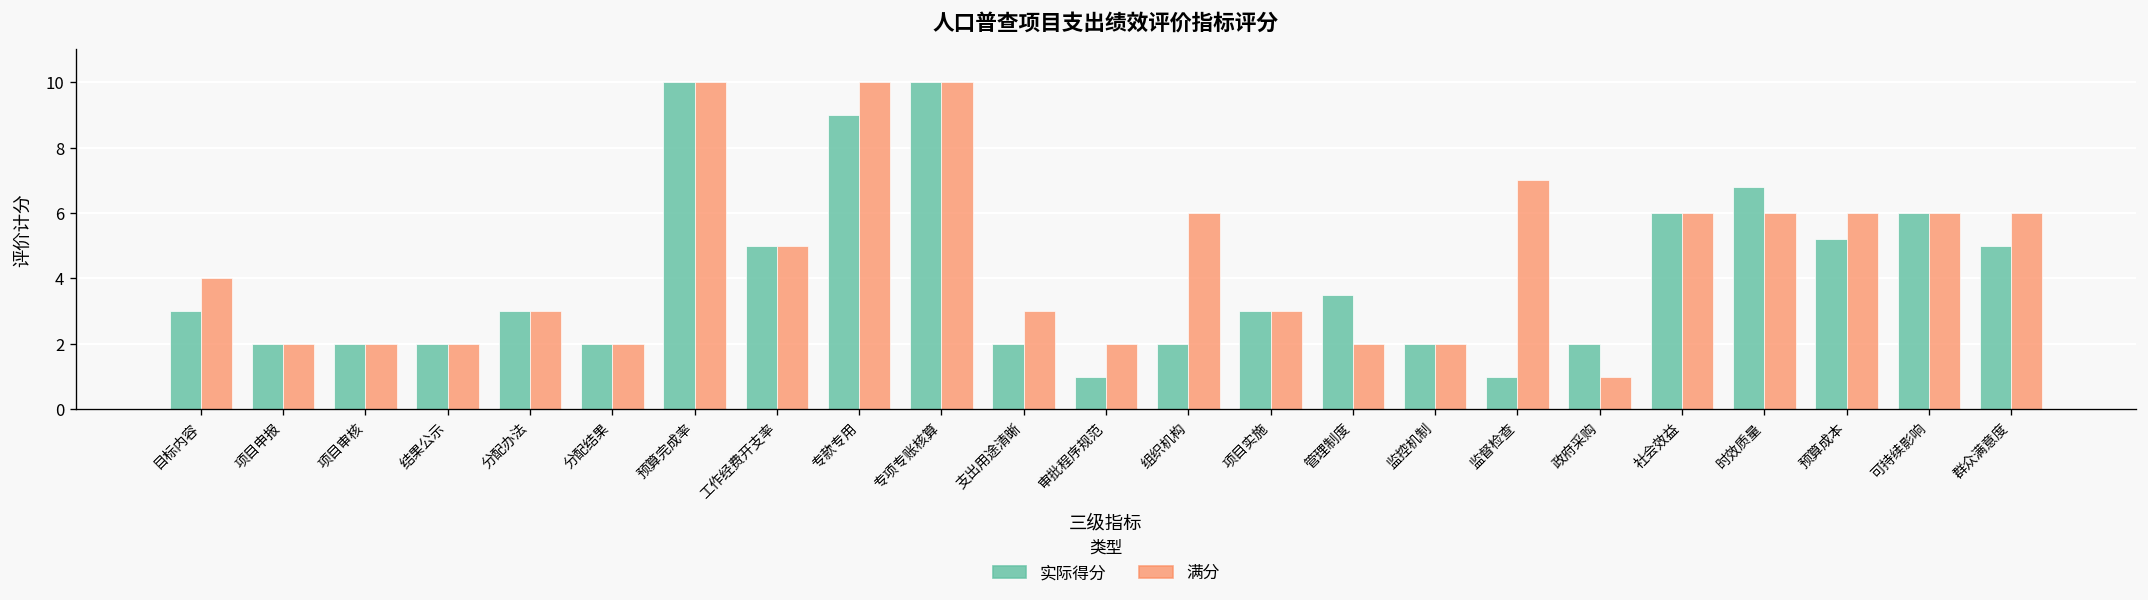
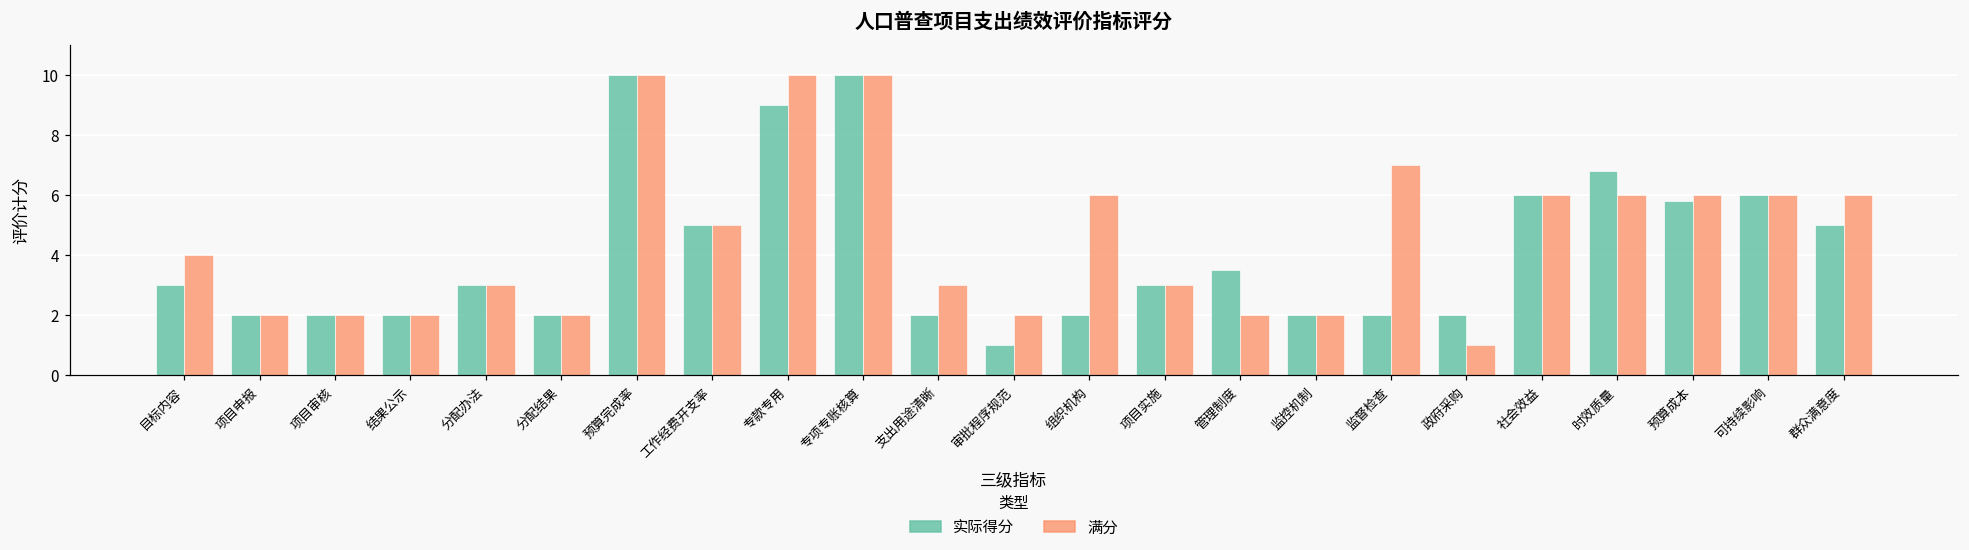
实际得分, 监督检查: 1 -> 2
实际得分, 预算成本: 5.2 -> 5.8
